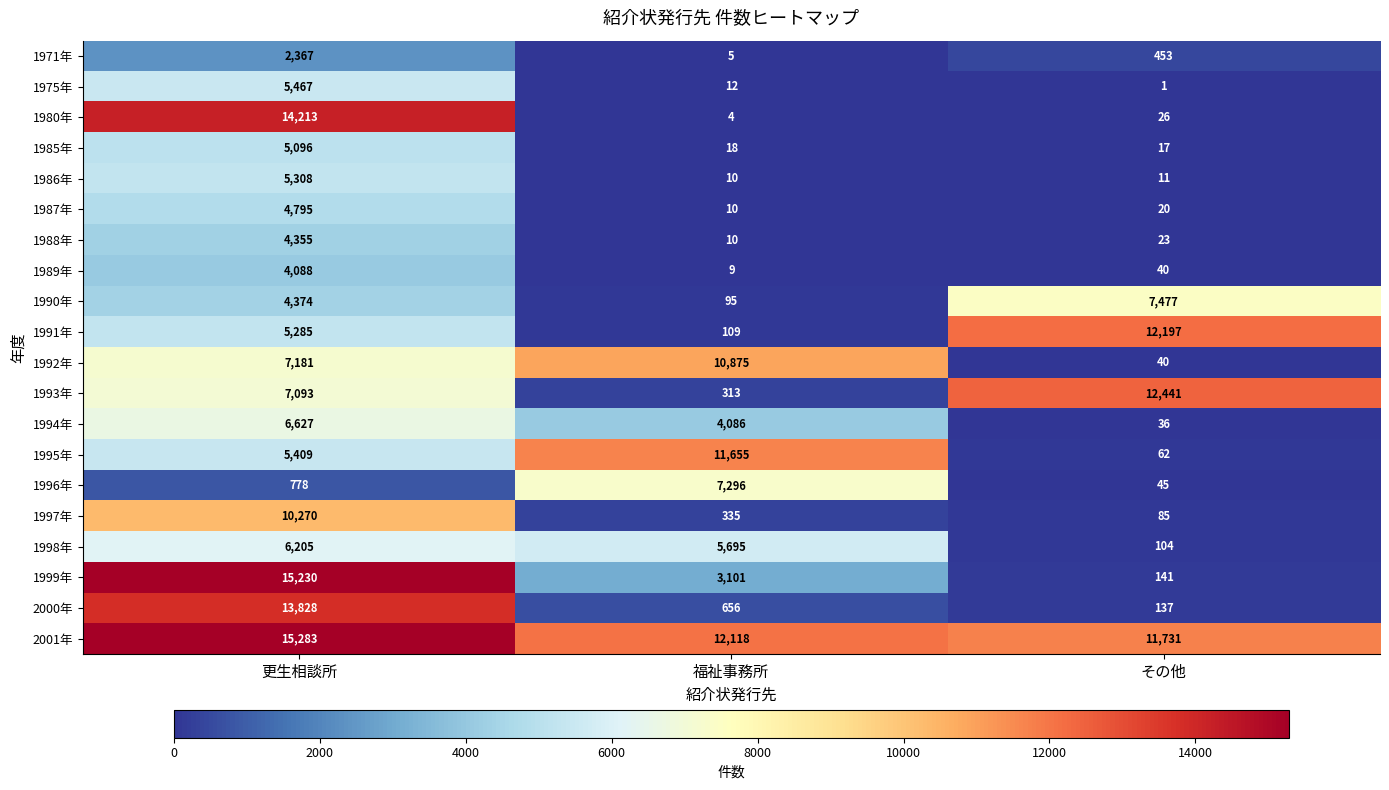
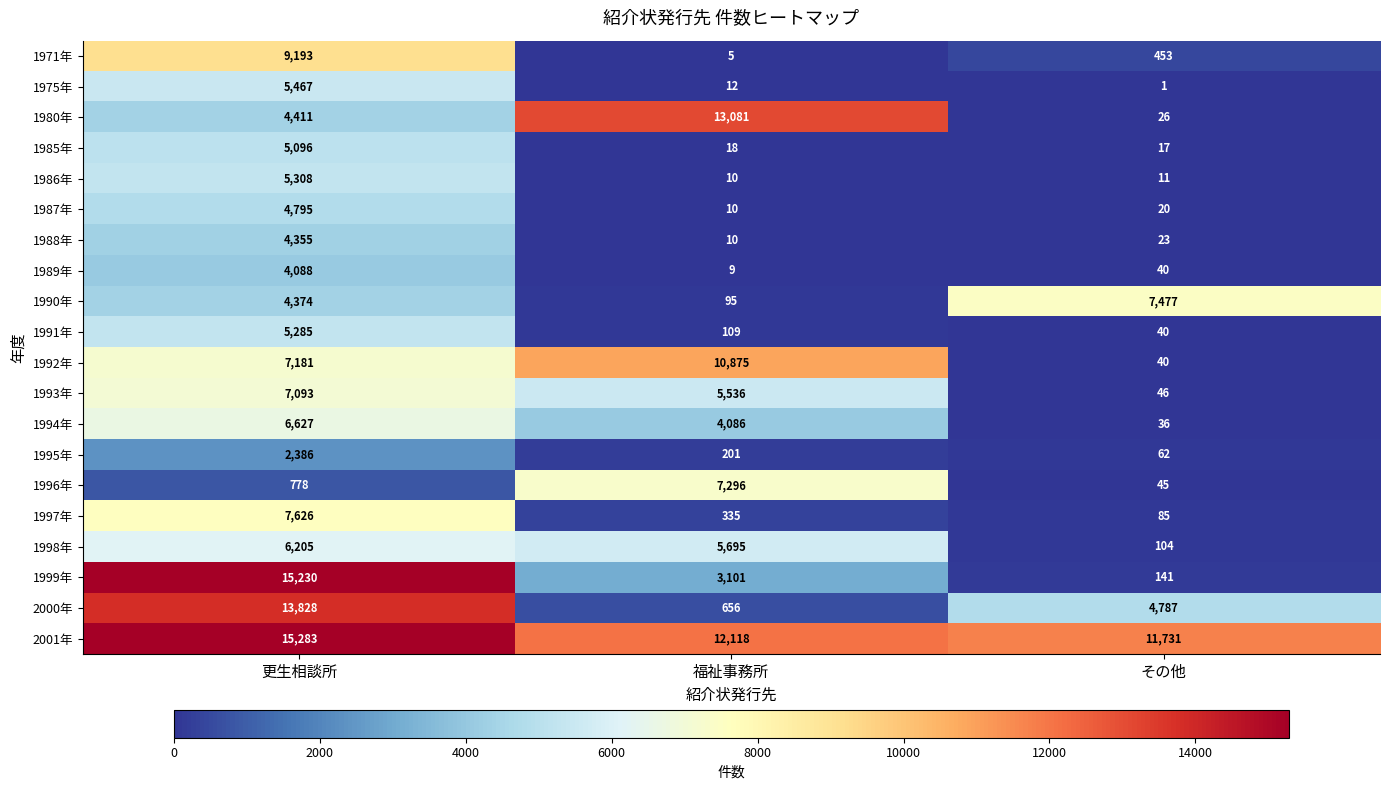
1971年, 更生相談所: 2,367 -> 9,193
1980年, 更生相談所: 14,213 -> 4,411
1980年, 福祉事務所: 4 -> 13,081
1991年, その他: 12,197 -> 40
1993年, 福祉事務所: 313 -> 5,536
1993年, その他: 12,441 -> 46
1995年, 更生相談所: 5,409 -> 2,386
1995年, 福祉事務所: 11,655 -> 201
1997年, 更生相談所: 10,270 -> 7,626
2000年, その他: 137 -> 4,787
